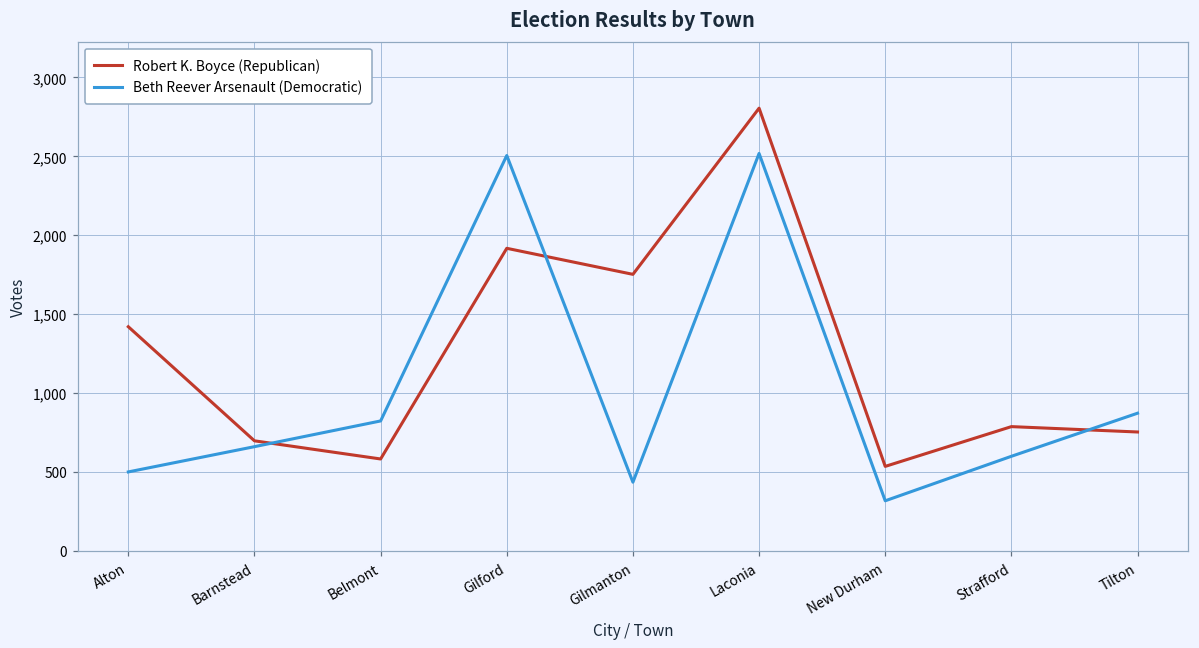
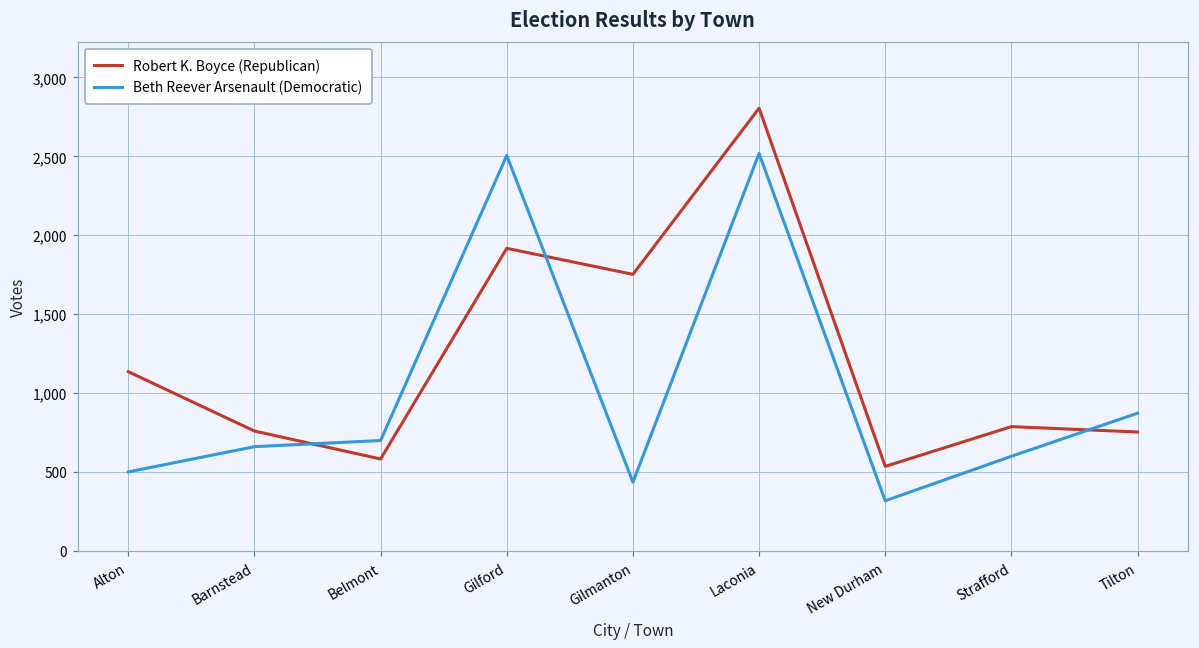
Robert K. Boyce (Republican), Alton: 1,420 -> 1,140
Robert K. Boyce (Republican), Barnstead: 700 -> 760
Beth Reever Arsenault (Democratic), Belmont: 820 -> 700
